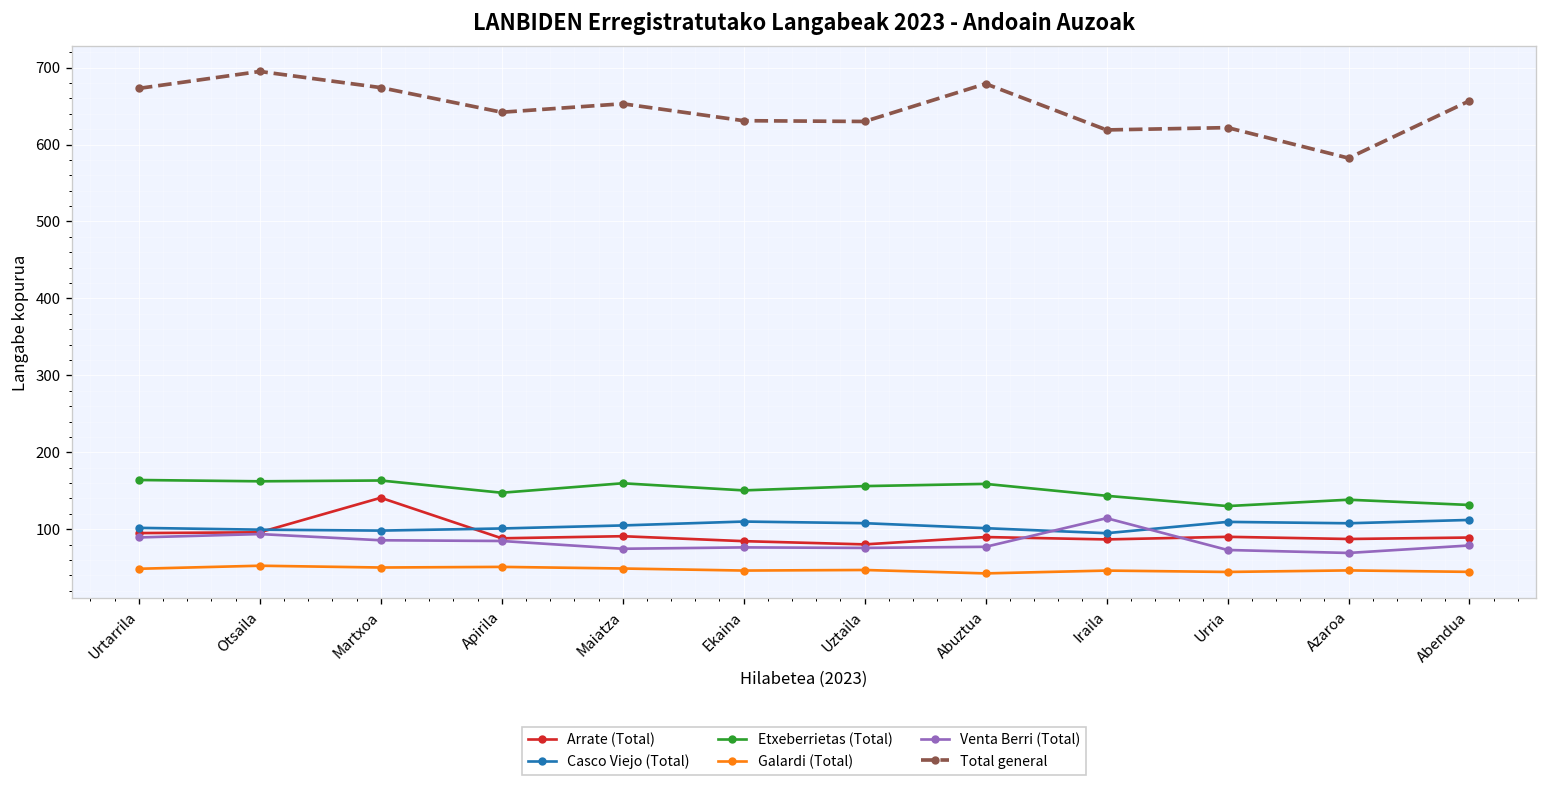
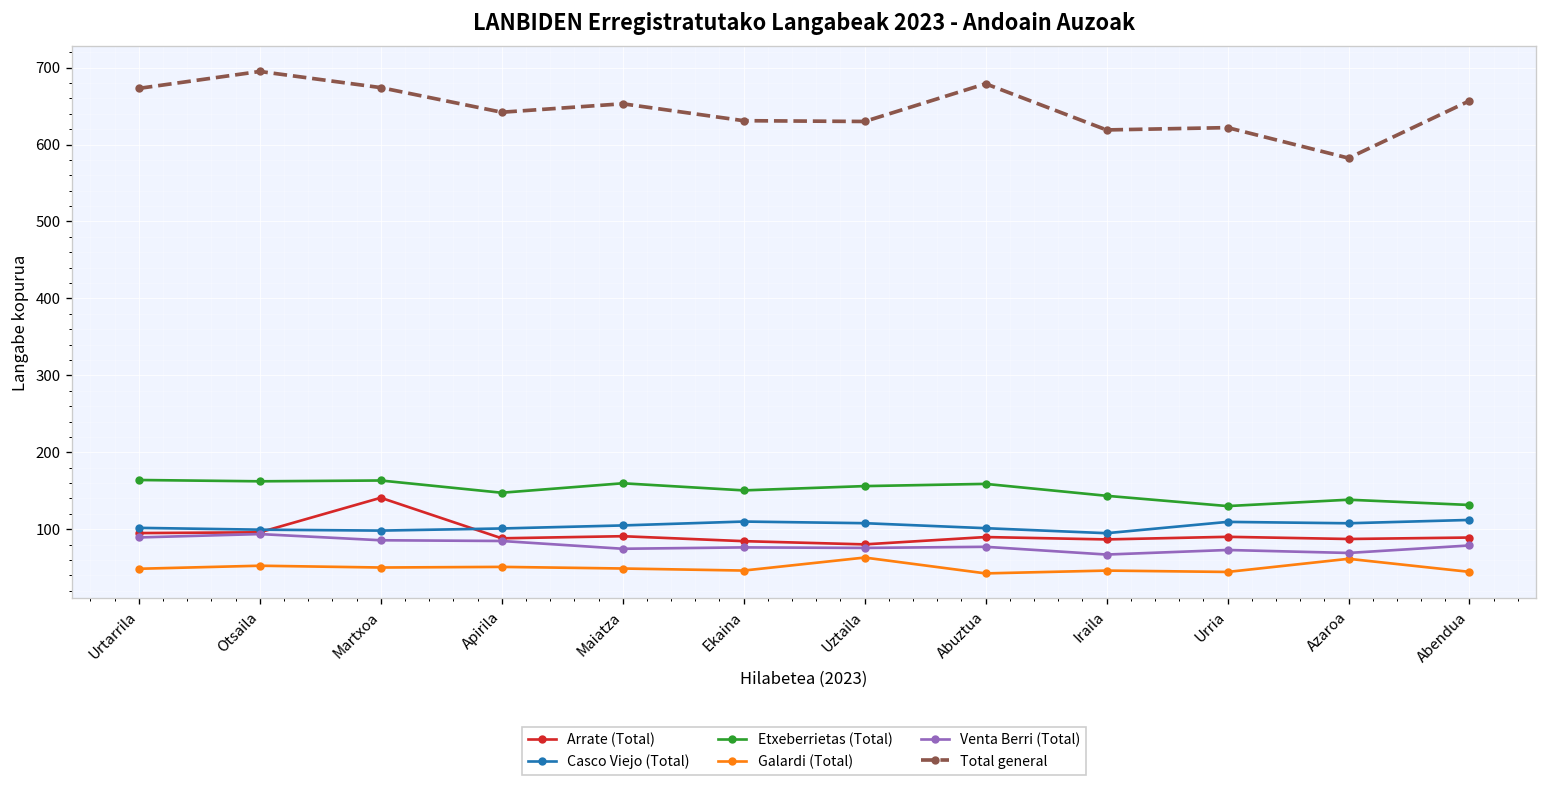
Galardi (Total), Uztaila: 50 -> 60
Venta Berri (Total), Iraila: 110 -> 70
Galardi (Total), Azaroa: 50 -> 60
